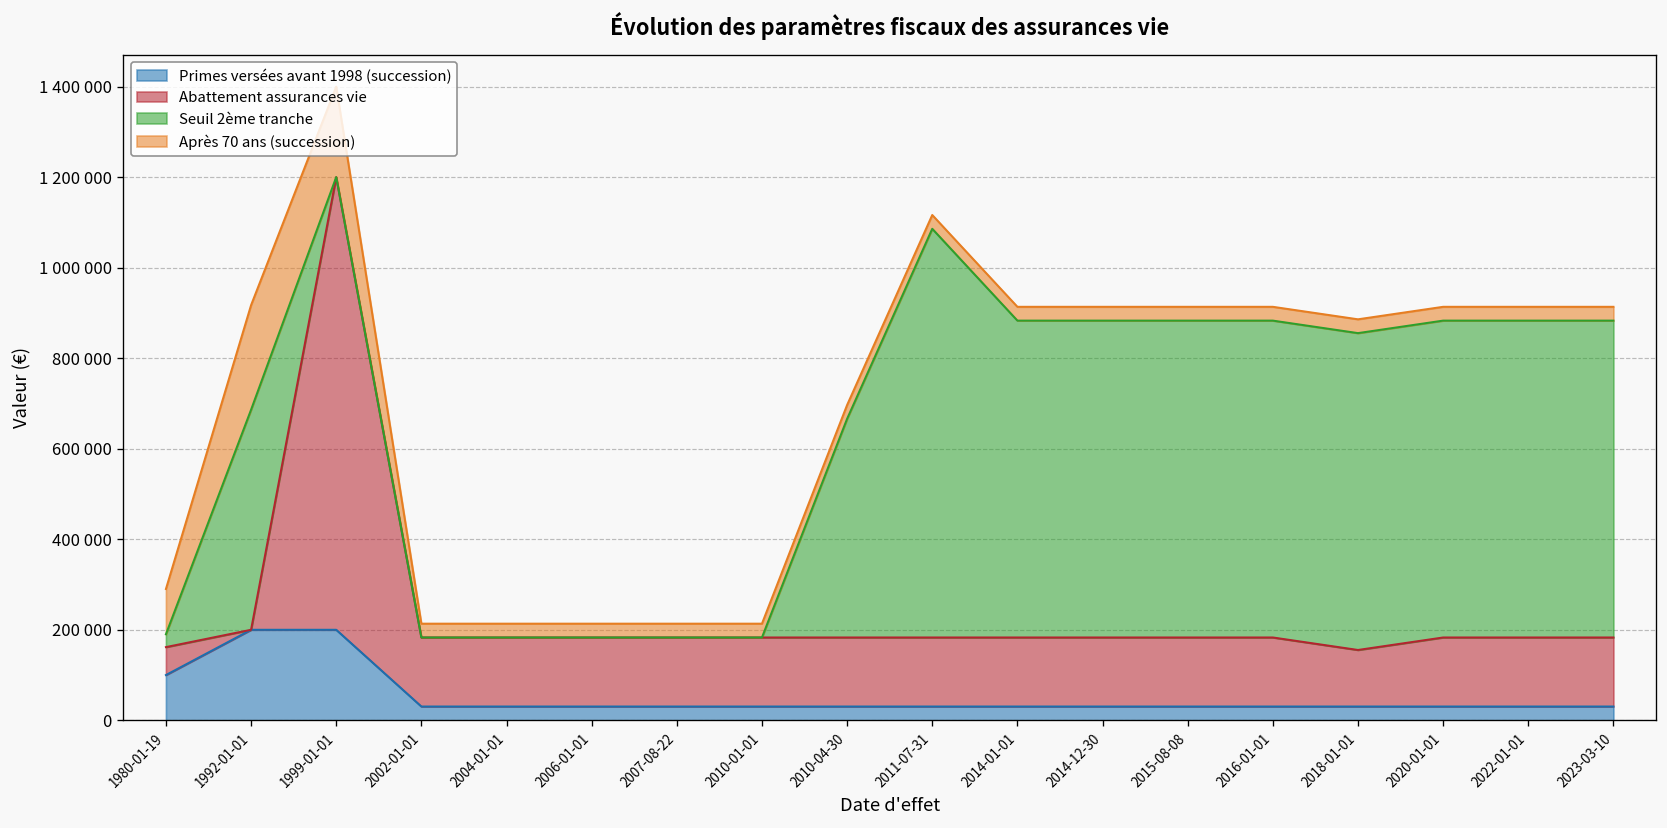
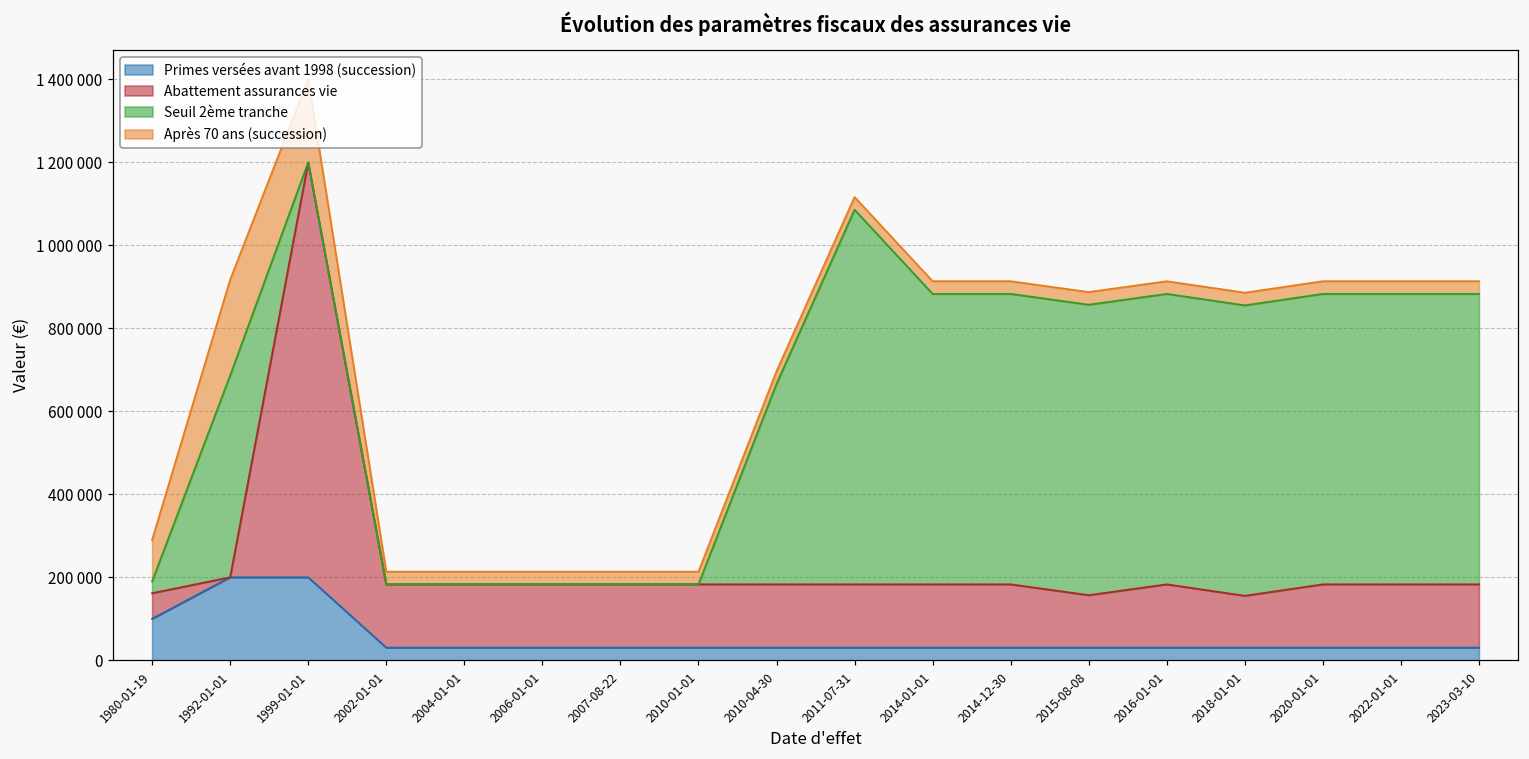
Abattement assurances vie, 2015-08-08: 150000 -> 130000
